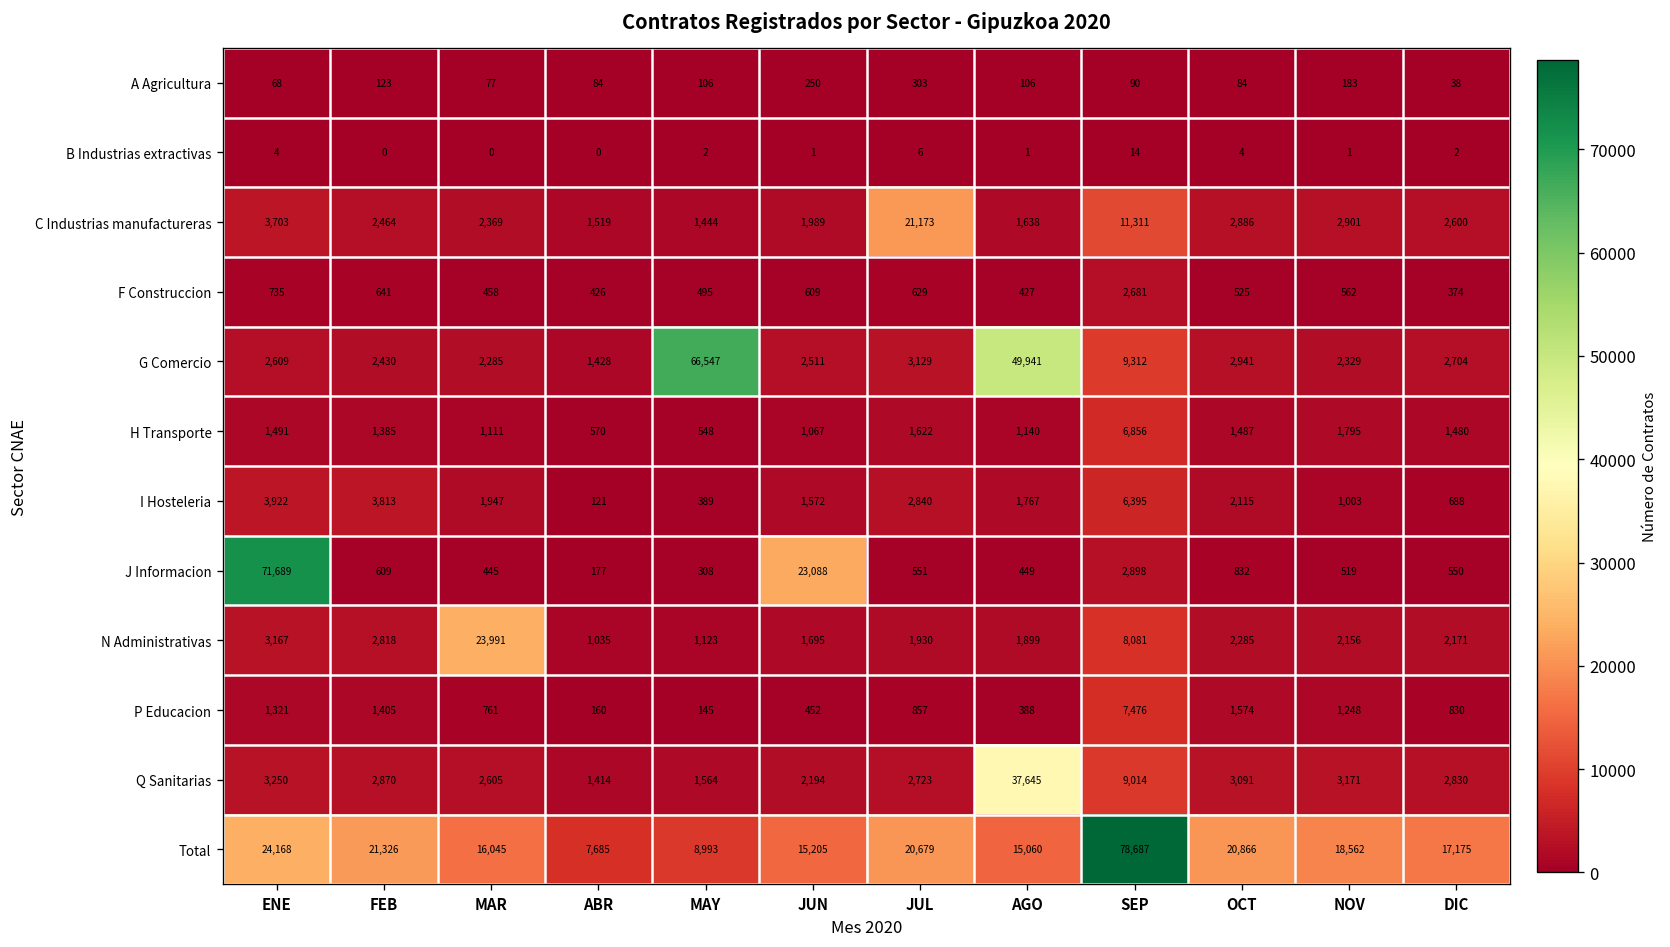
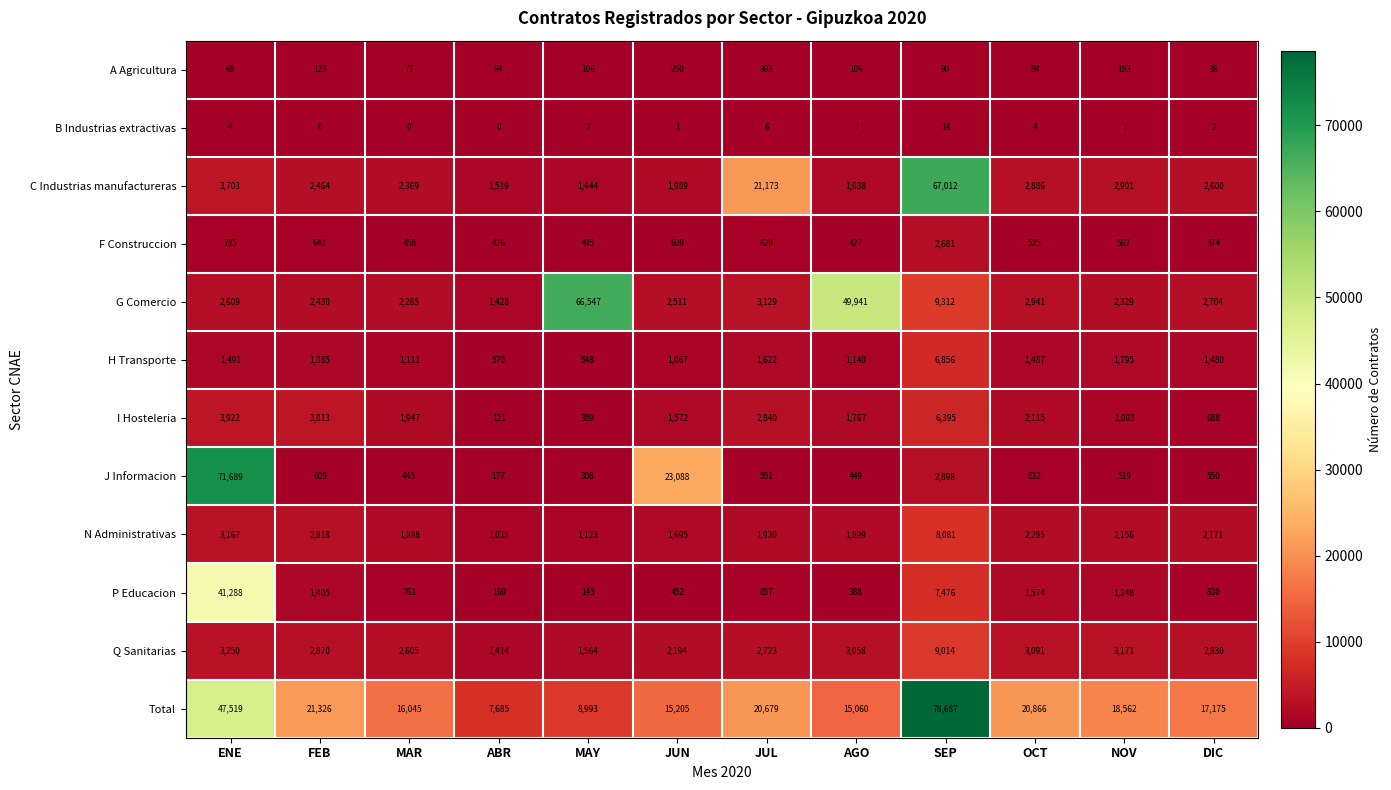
C Industrias manufactureras, SEP: 11,311 -> 67,012
N Administrativas, MAR: 23,991 -> 1,898
P Educacion, ENE: 1,321 -> 41,288
Q Sanitarias, AGO: 37,645 -> 3,058
Total, ENE: 24,168 -> 47,519
